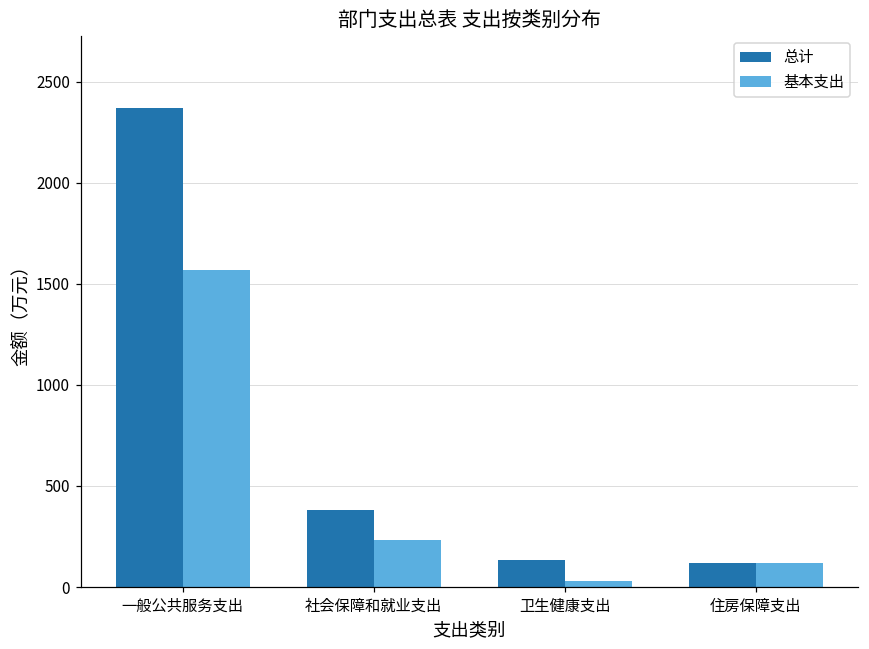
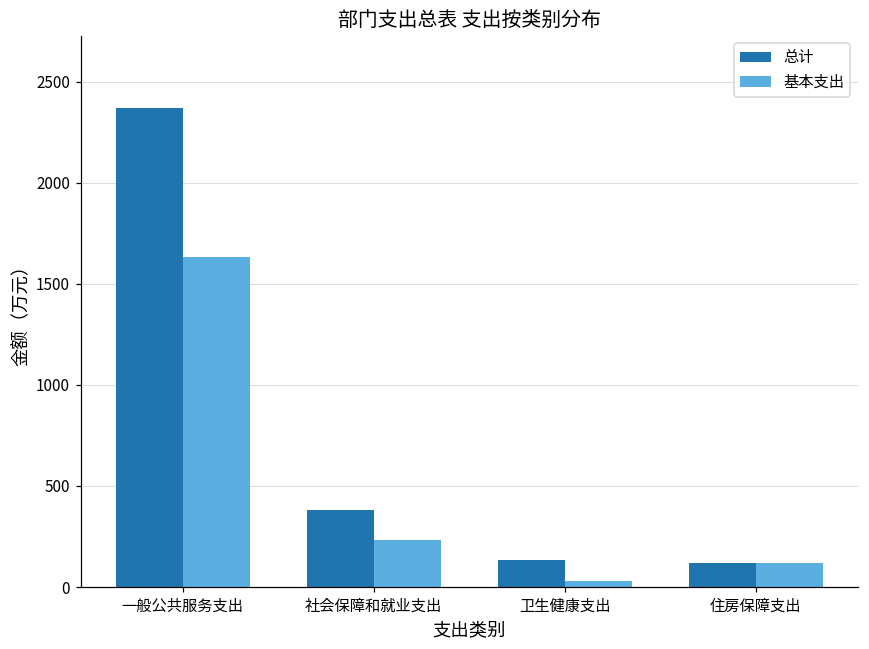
基本支出, 一般公共服务支出: 1570 -> 1630
